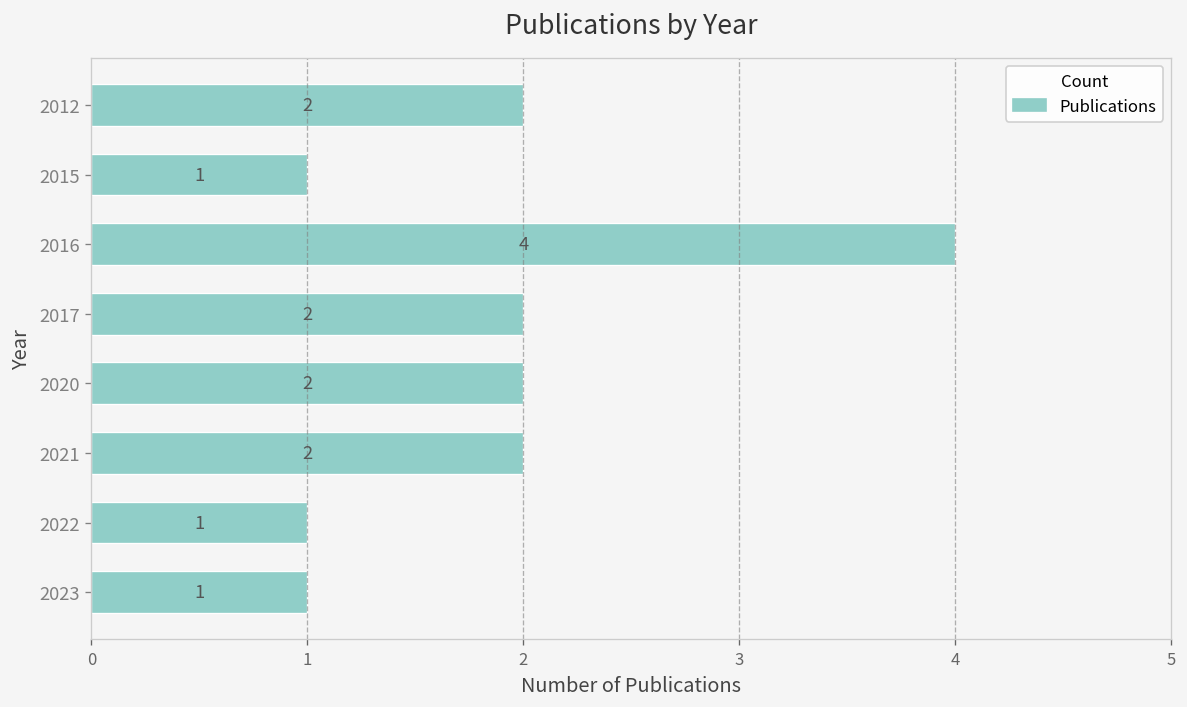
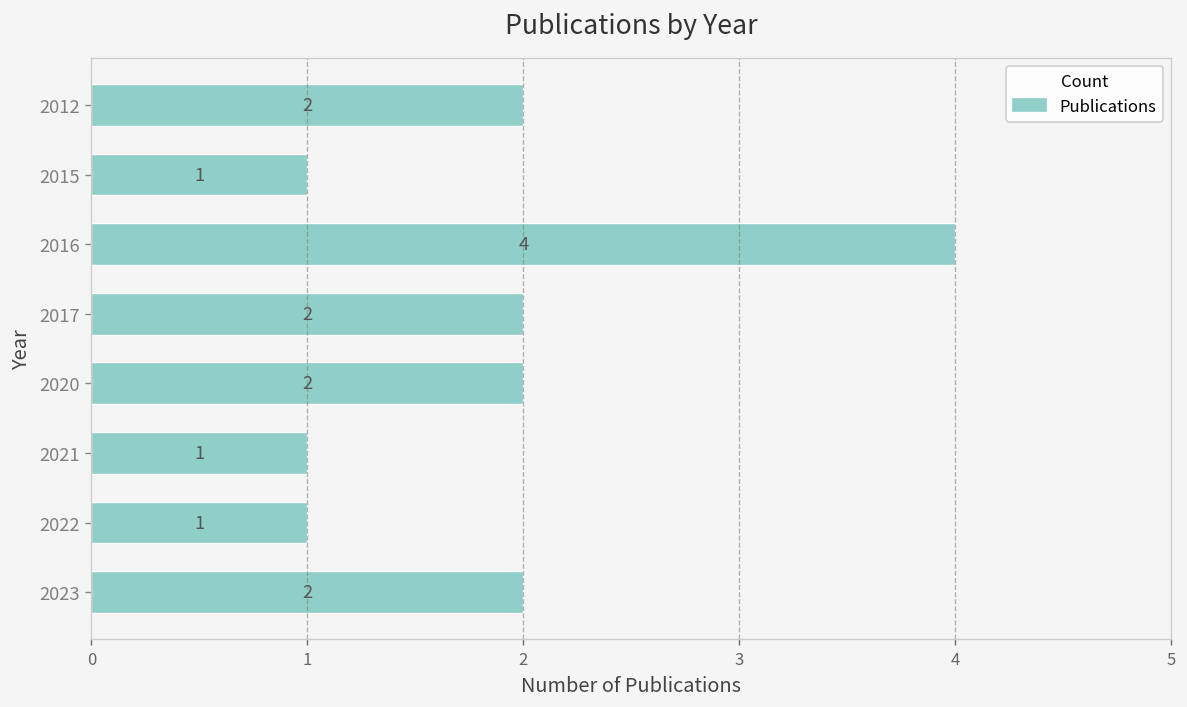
2021: 2 -> 1
2023: 1 -> 2
